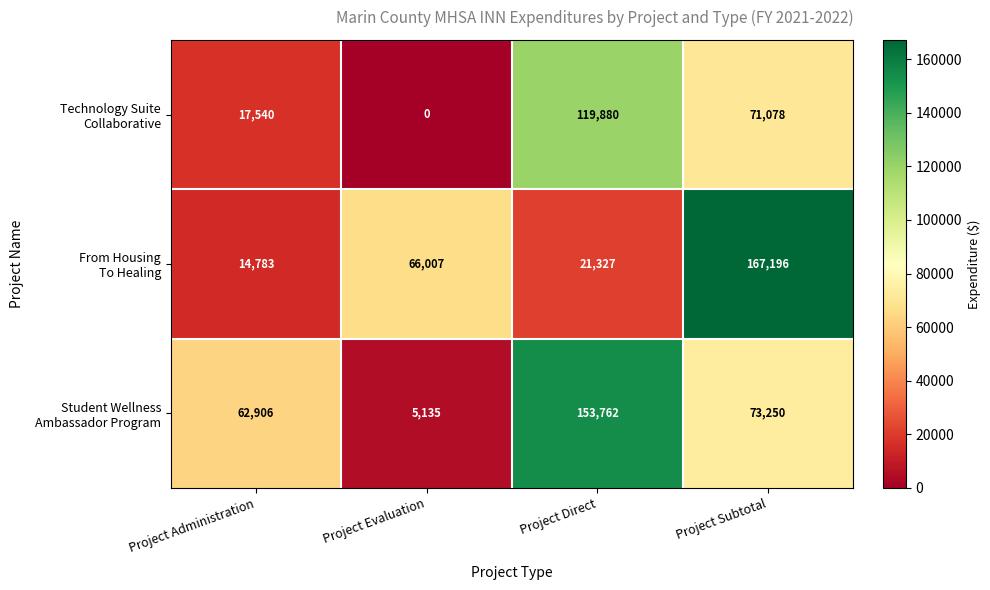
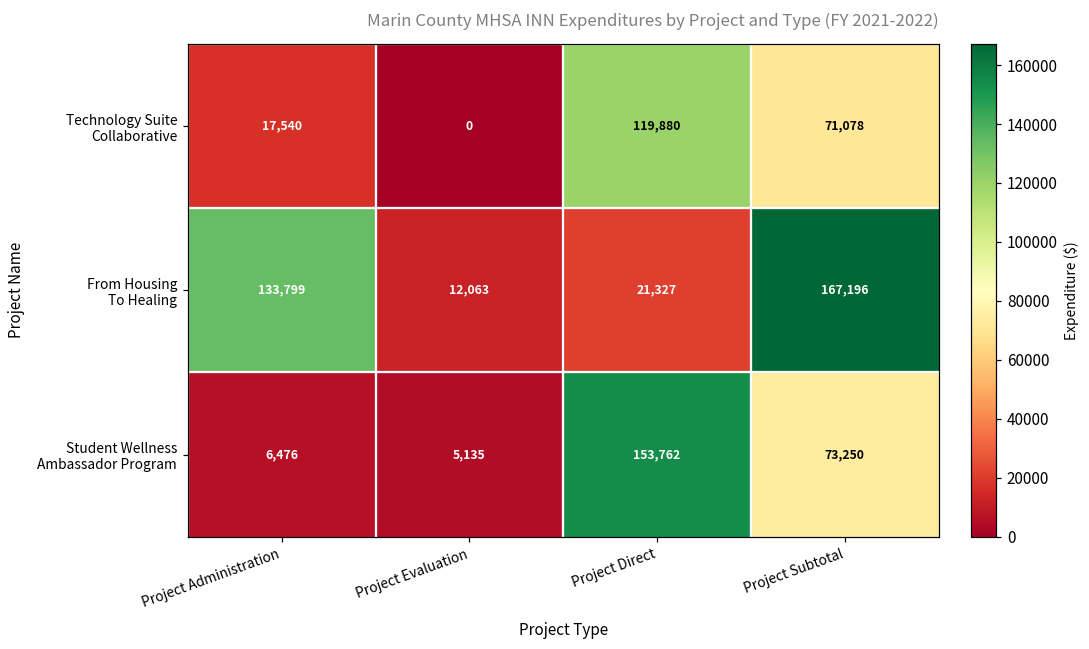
From Housing To Healing, Project Administration: 14,783 -> 133,799
From Housing To Healing, Project Evaluation: 66,007 -> 12,063
Student Wellness Ambassador Program, Project Administration: 62,906 -> 6,476
